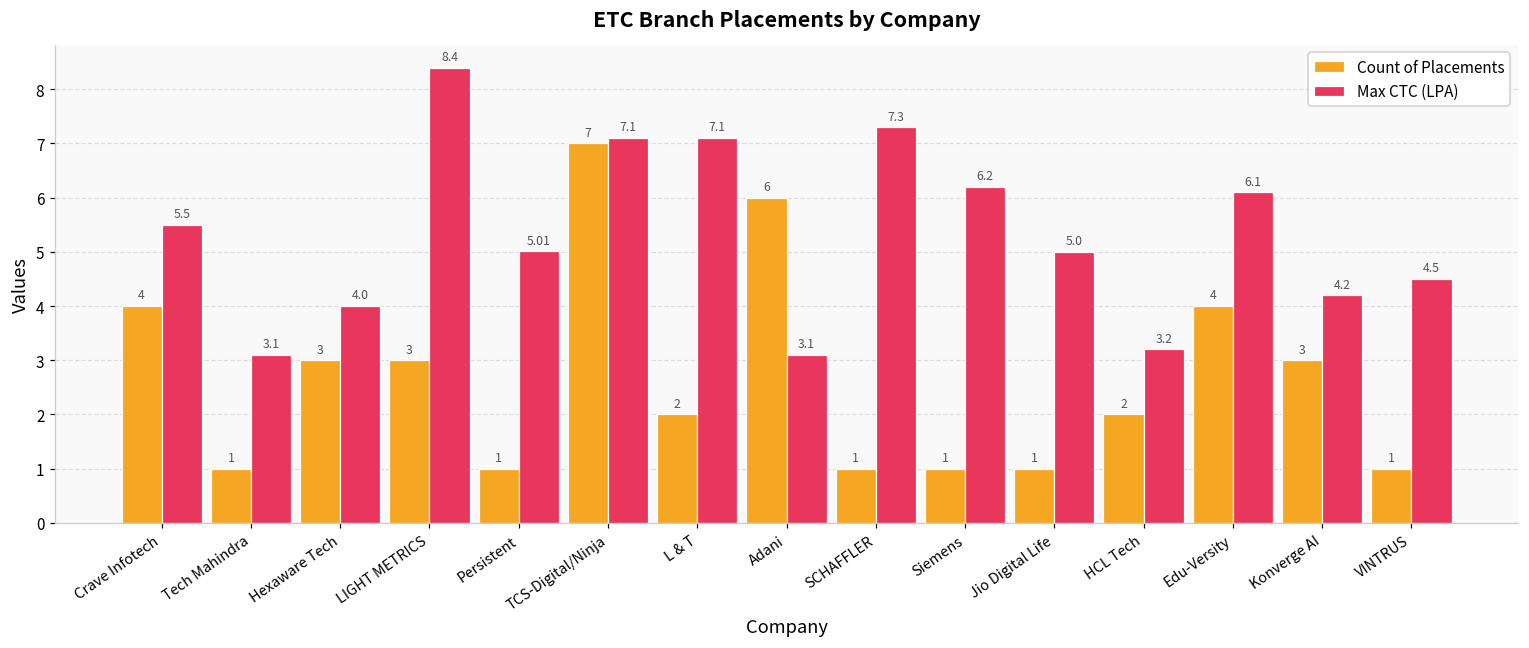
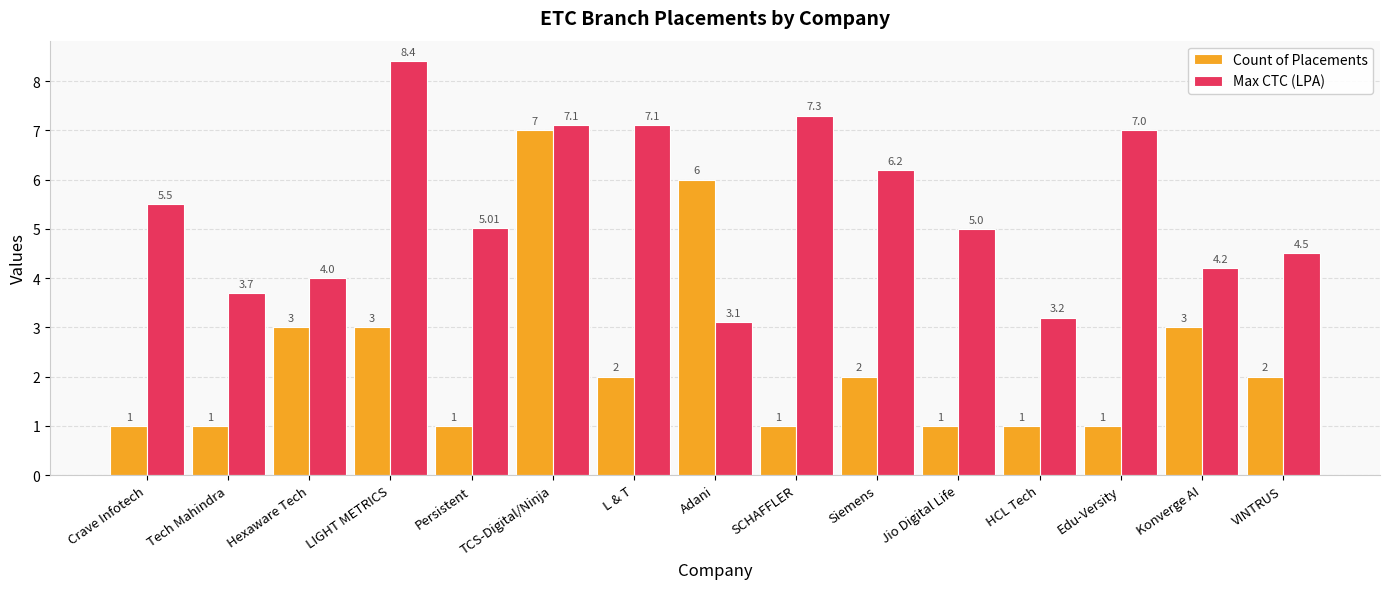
Count of Placements, Crave Infotech: 4 -> 1
Max CTC (LPA), Tech Mahindra: 3.1 -> 3.7
Count of Placements, Siemens: 1 -> 2
Count of Placements, HCL Tech: 2 -> 1
Count of Placements, Edu-Versity: 4 -> 1
Max CTC (LPA), Edu-Versity: 6.1 -> 7.0
Count of Placements, VINTRUS: 1 -> 2
